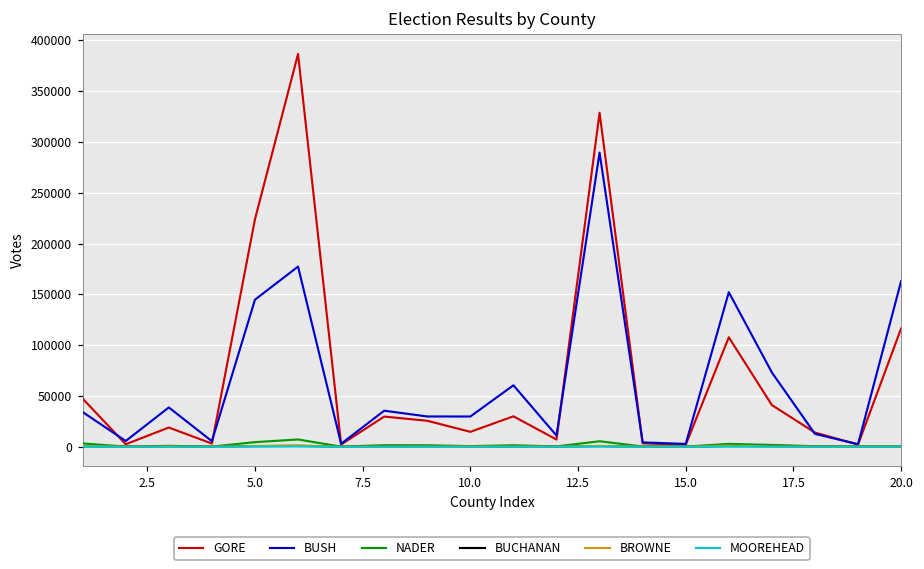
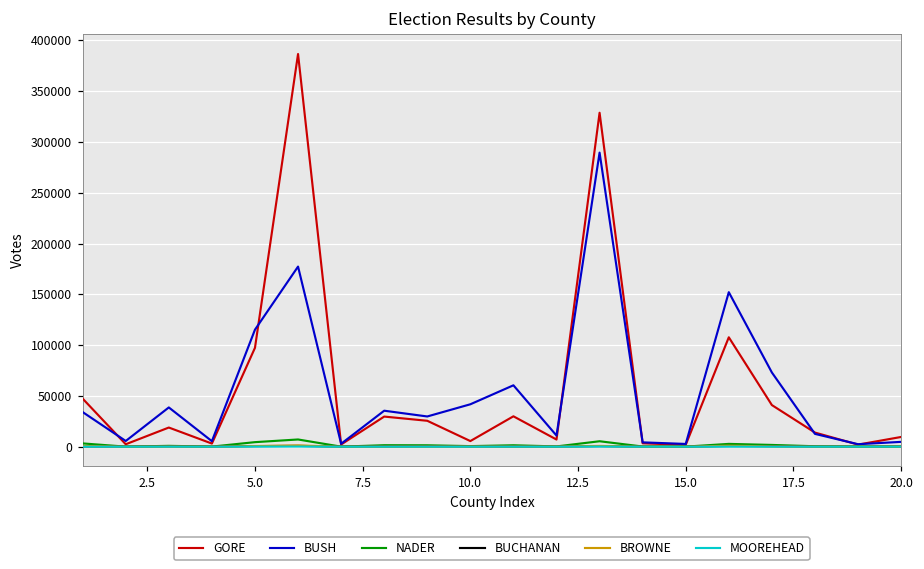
GORE, 5.0: 220000 -> 100000
BUSH, 5.0: 140000 -> 120000
GORE, 10.0: 15000 -> 6000
BUSH, 10.0: 30000 -> 40000
GORE, 20.0: 120000 -> 10000
BUSH, 20.0: 160000 -> 0
